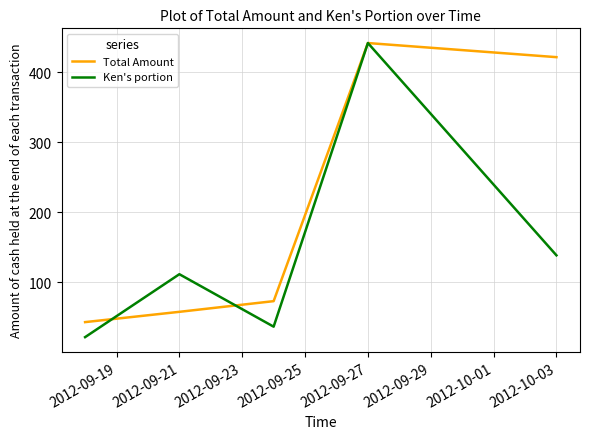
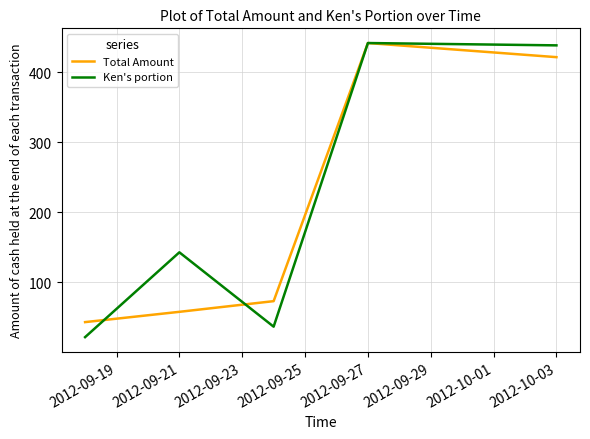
Ken's portion, 2012-09-21: 110 -> 140
Ken's portion, 2012-10-03: 140 -> 440
